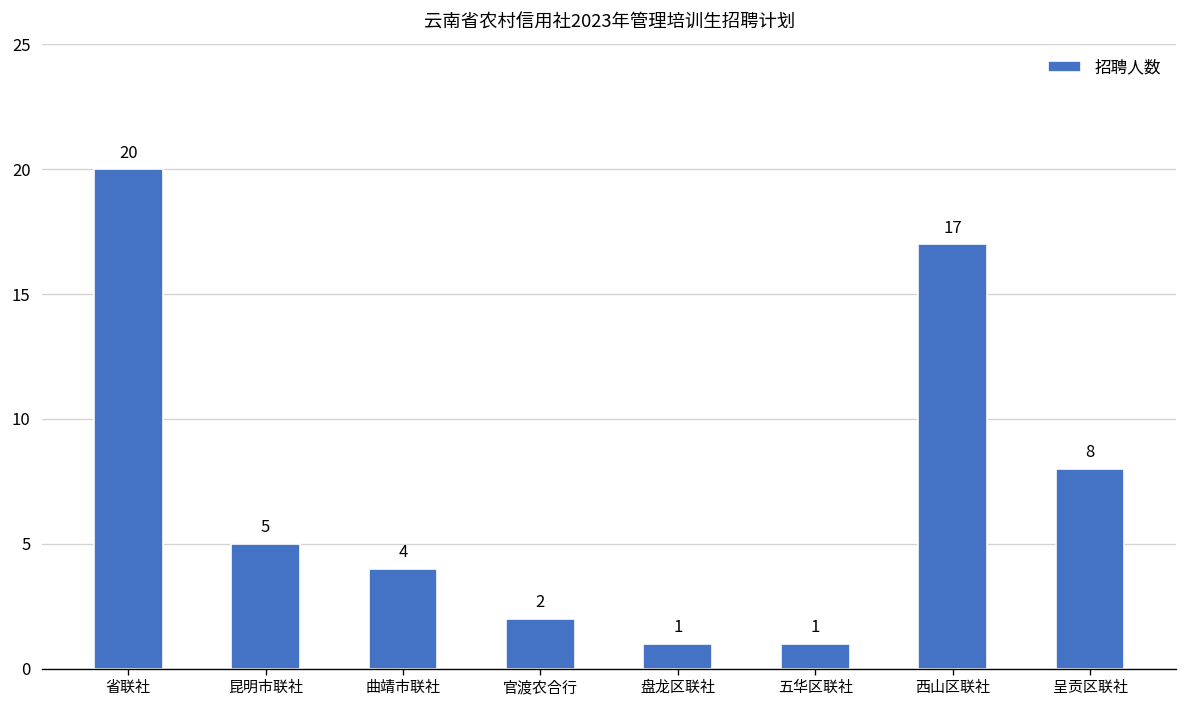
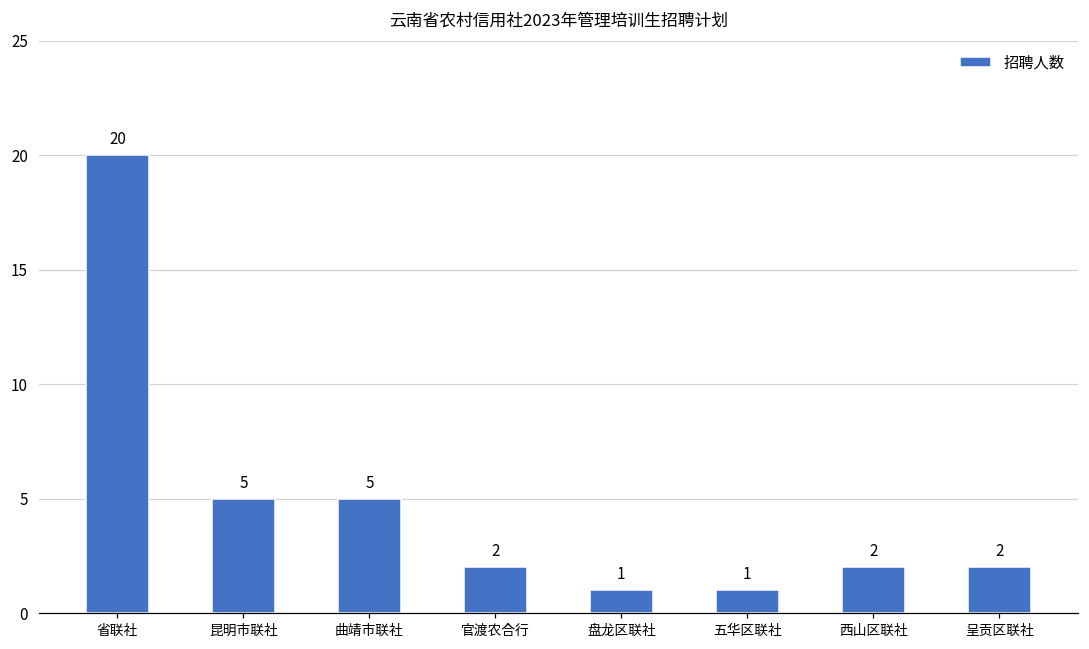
曲靖市联社: 4 -> 5
西山区联社: 17 -> 2
呈贡区联社: 8 -> 2
